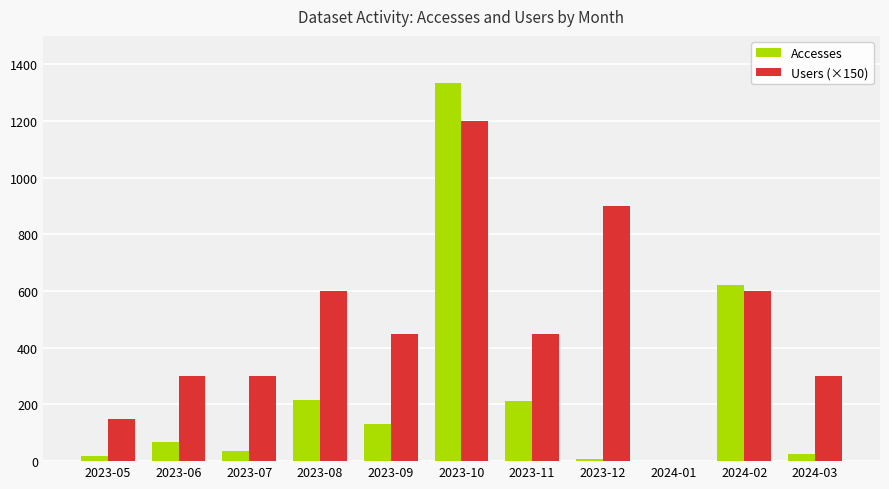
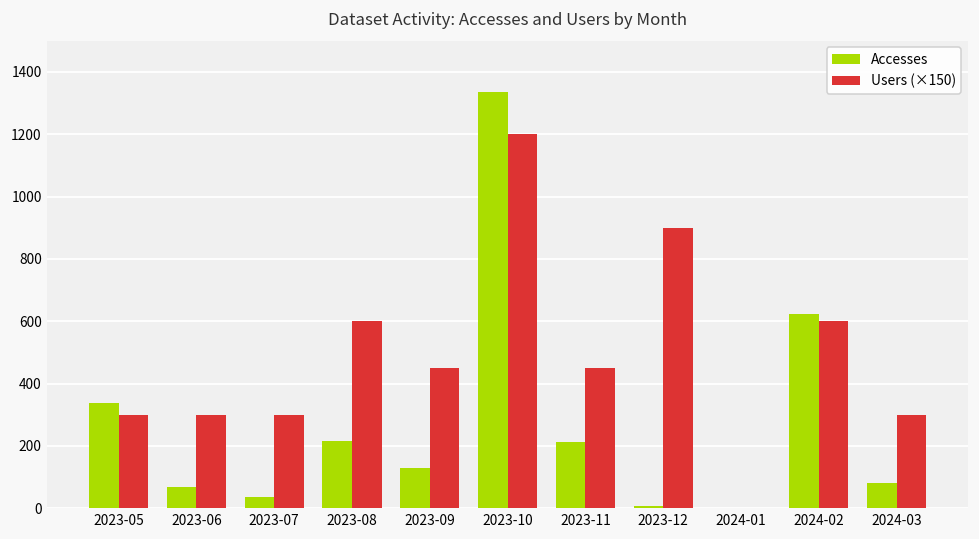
Accesses, 2023-05: 20 -> 340
Users (×150), 2023-05: 150 -> 300
Accesses, 2024-03: 30 -> 80
